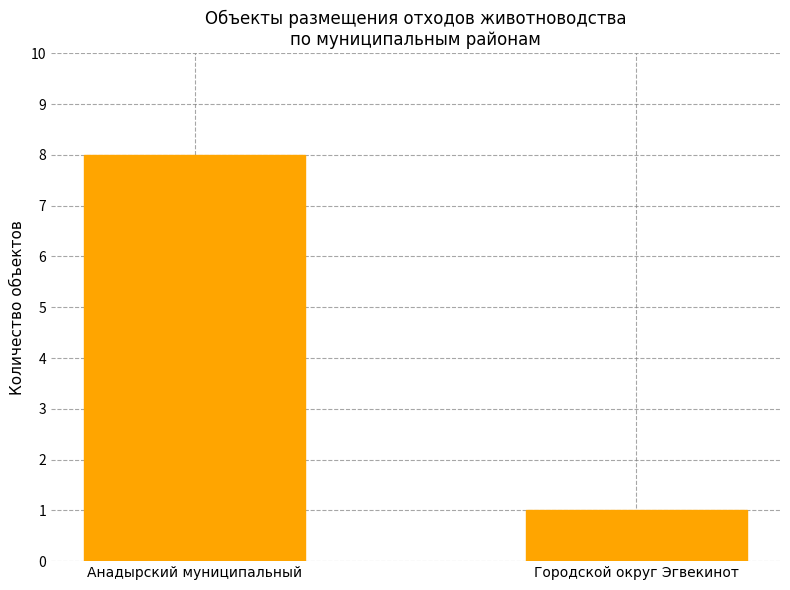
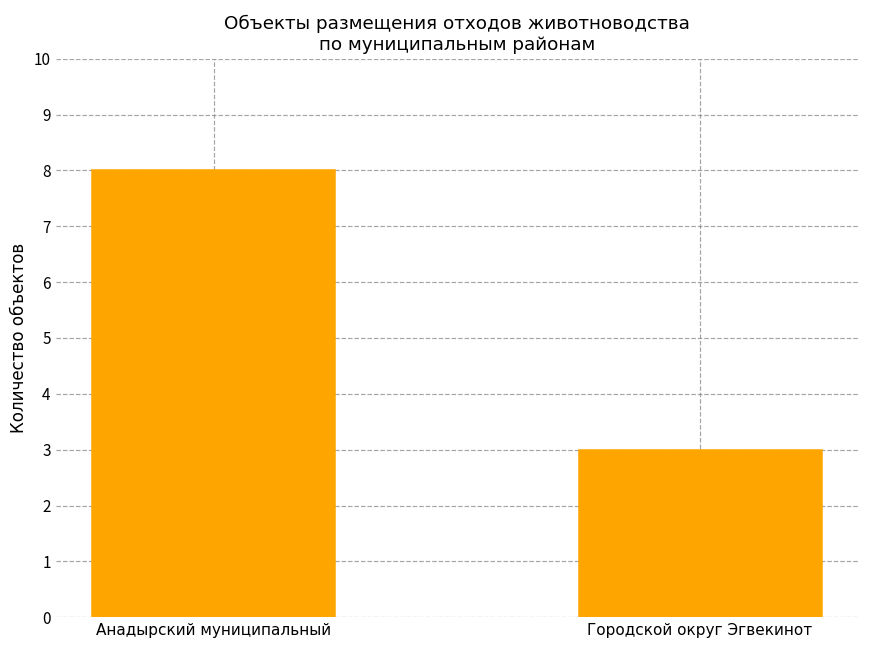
Городской округ Эгвекинот: 1 -> 3
